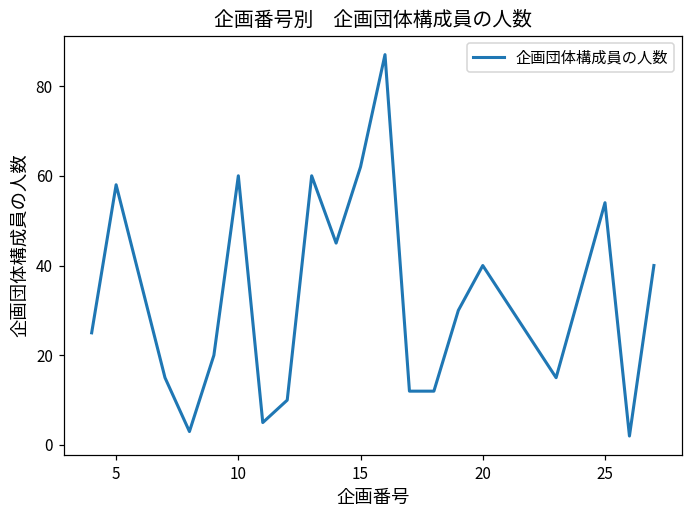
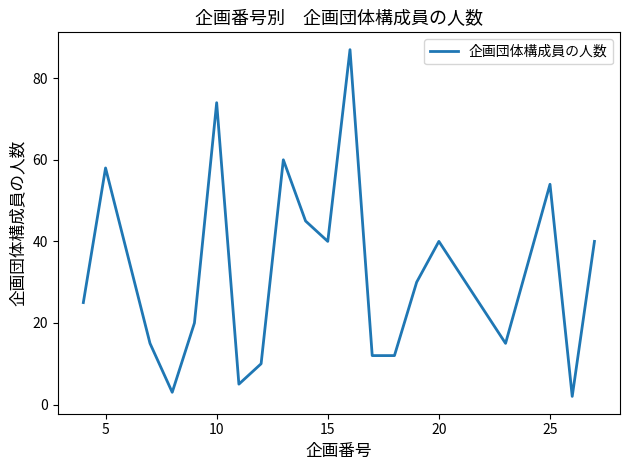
10: 60 -> 74
15: 62 -> 40
